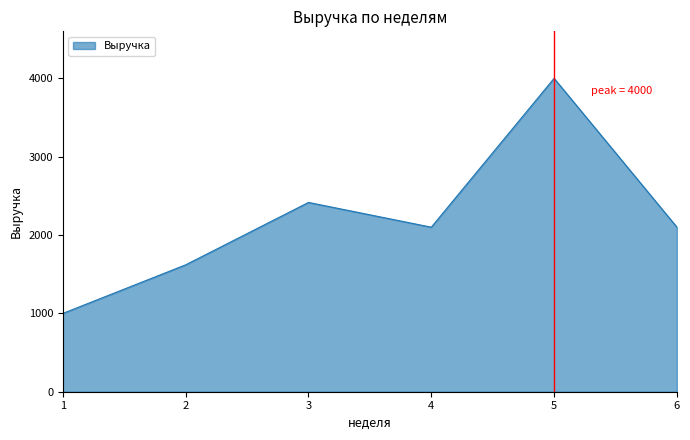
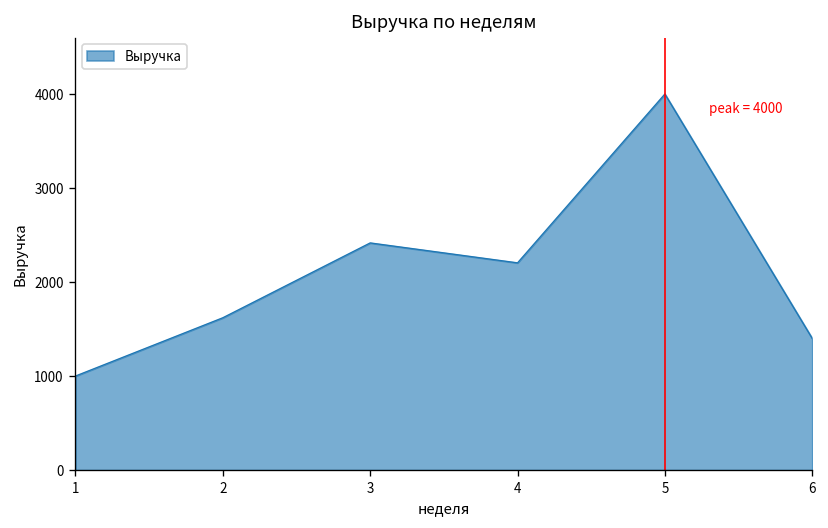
4: 2100 -> 2200
6: 2100 -> 1400
